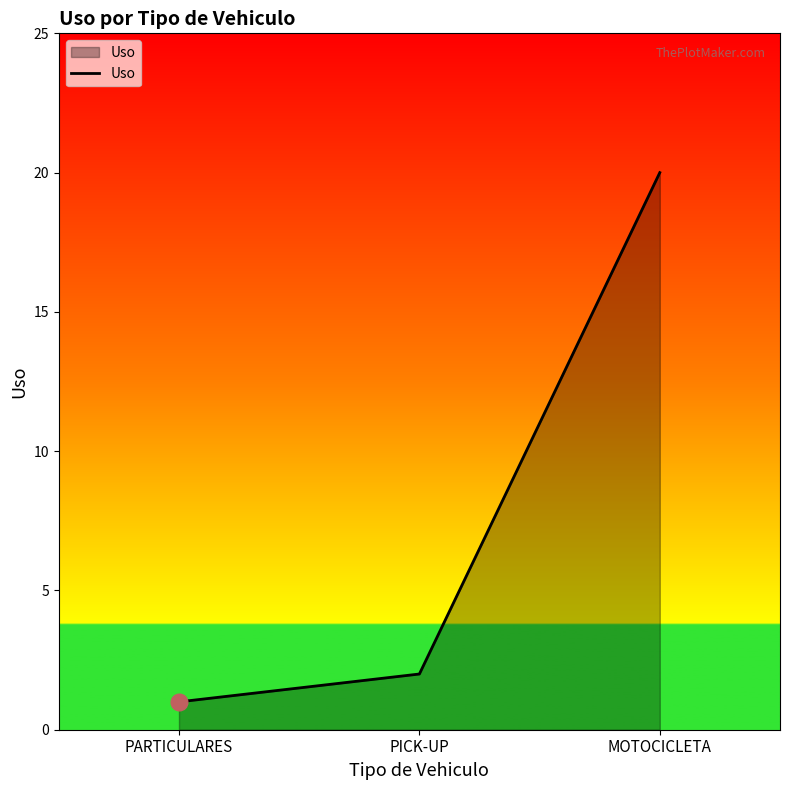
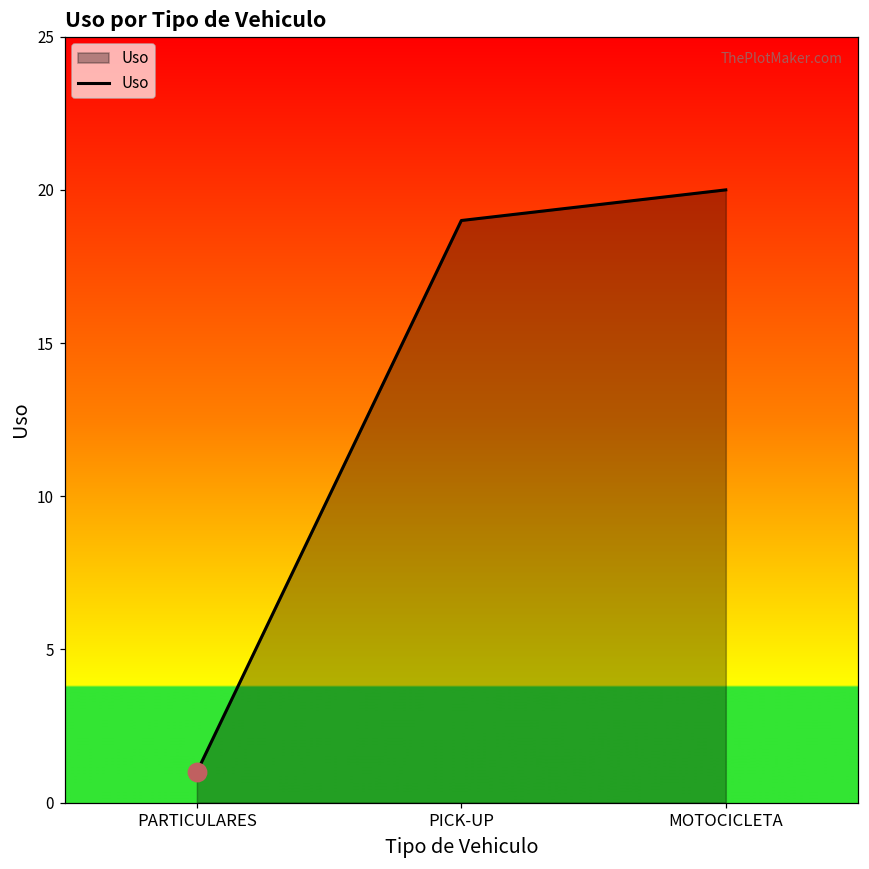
Uso, PICK-UP: 2 -> 19
